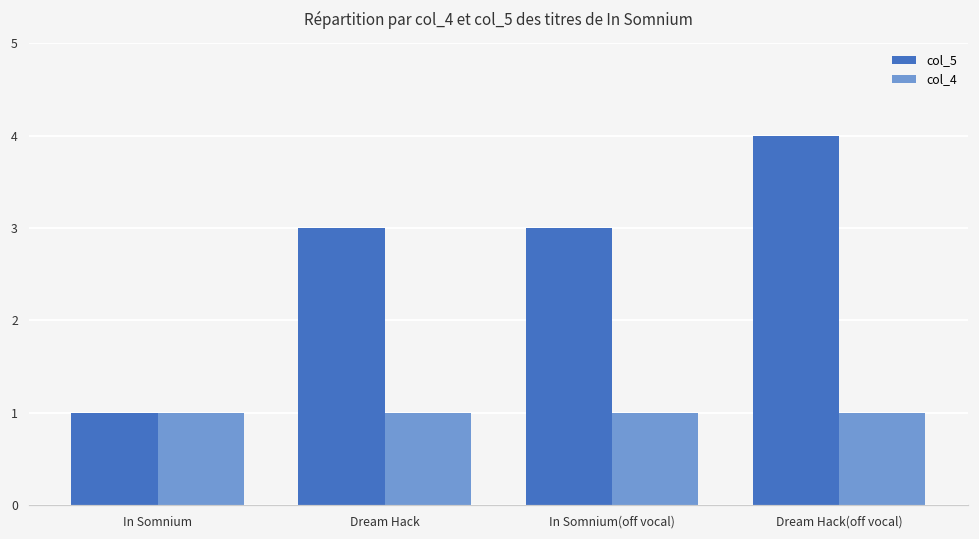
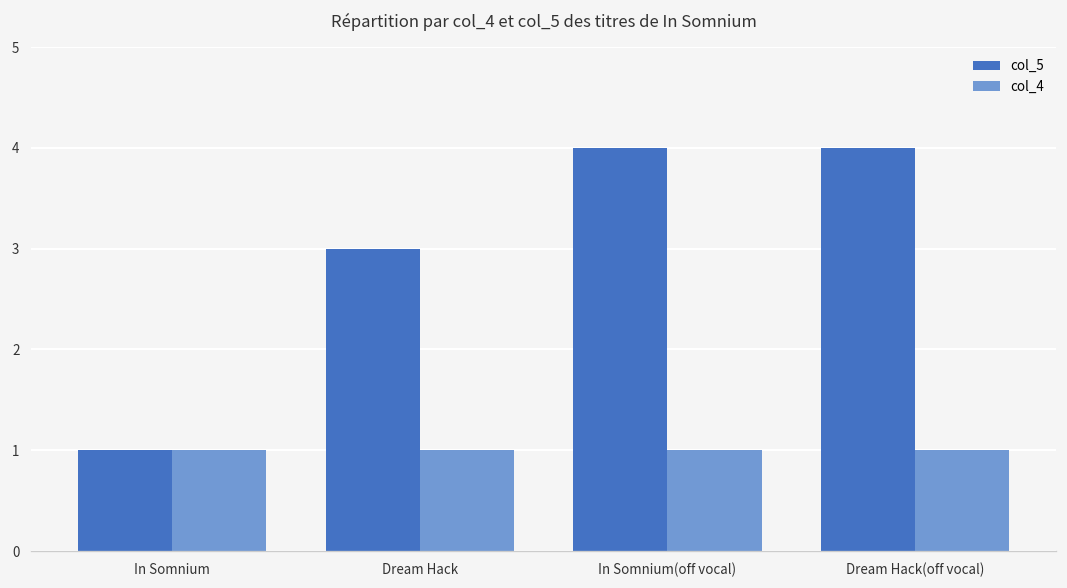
col_5, In Somnium(off vocal): 3 -> 4
